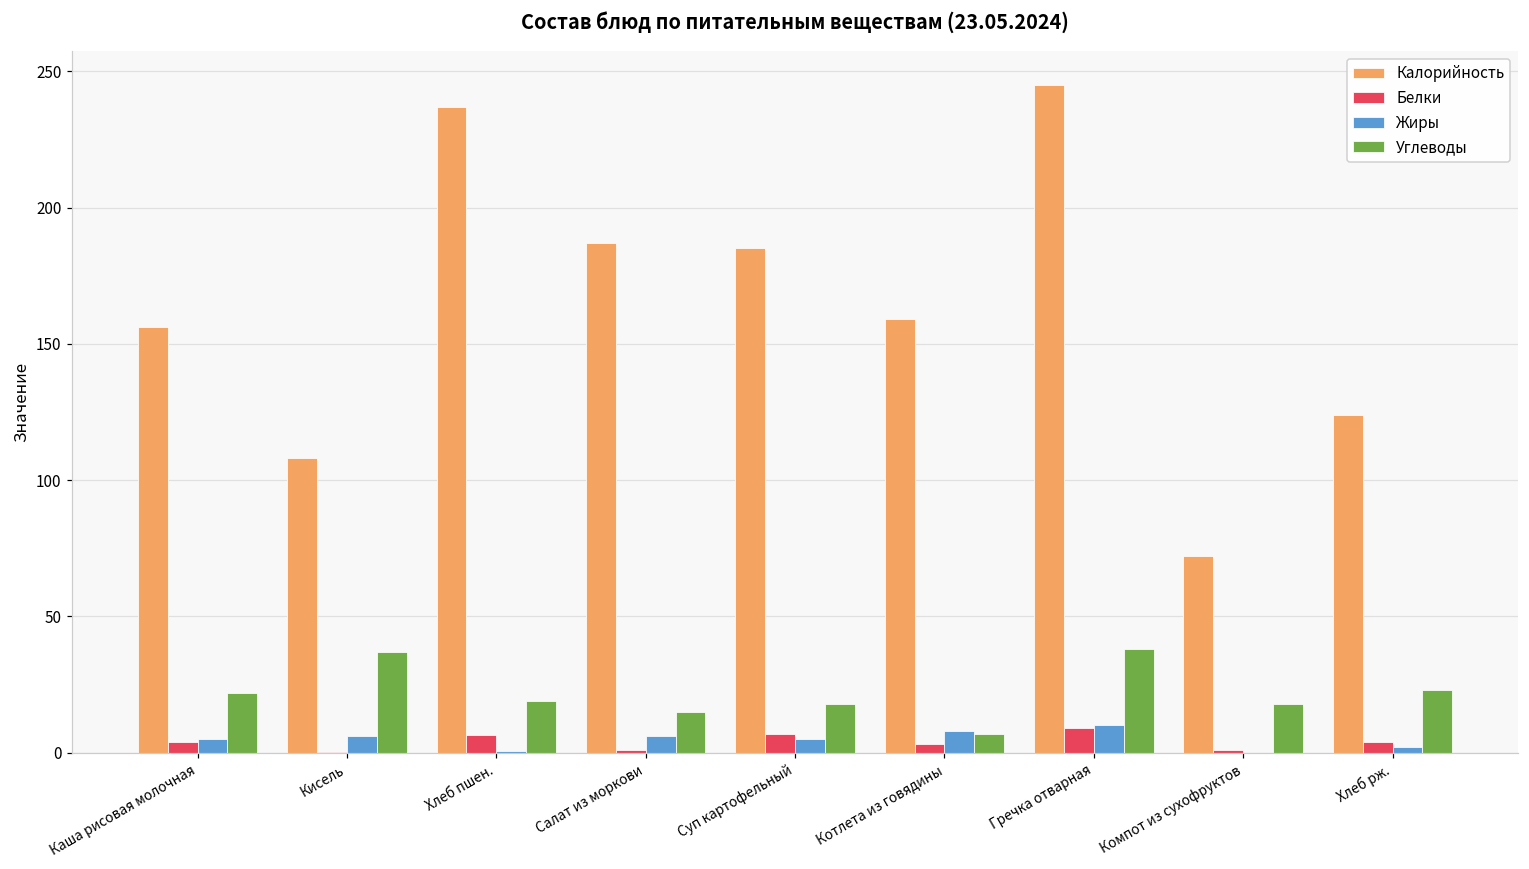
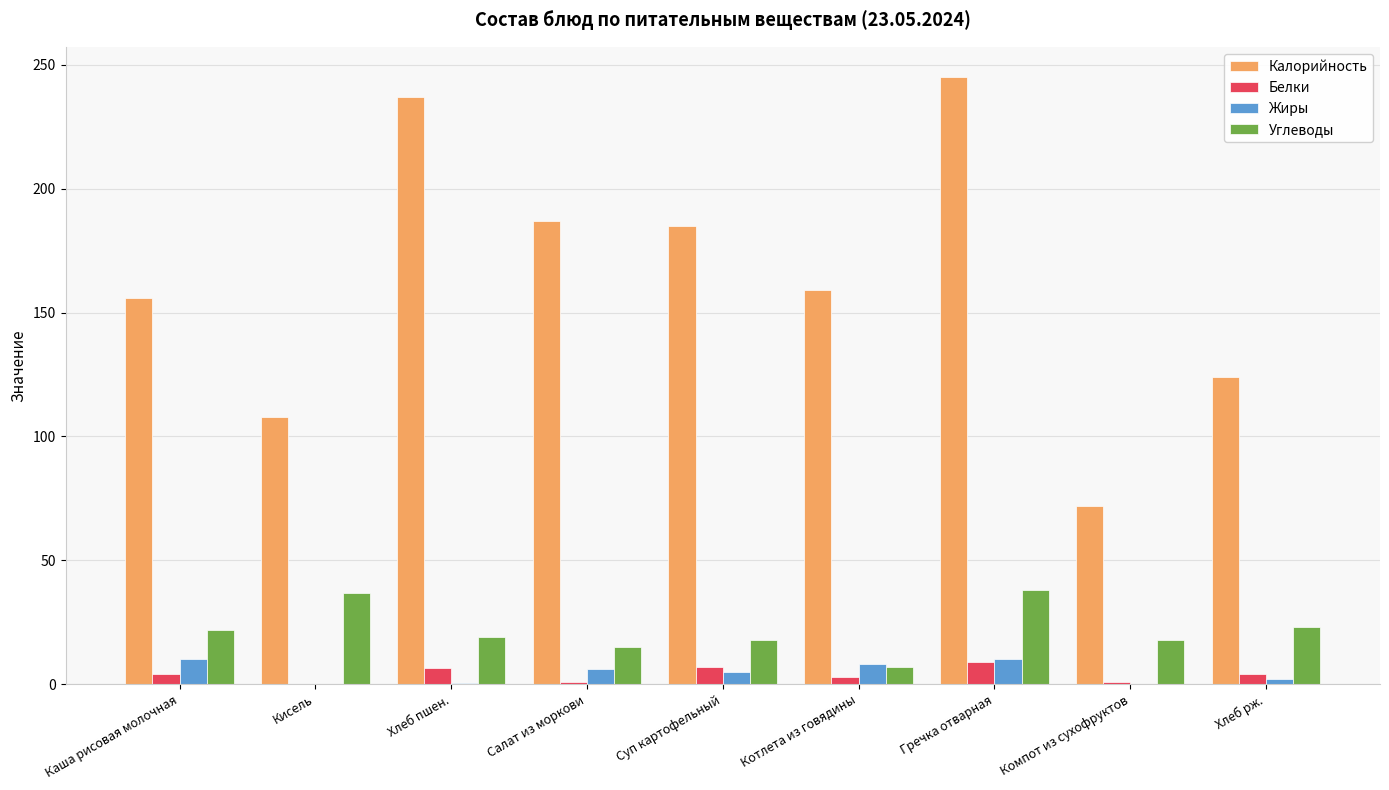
Жиры, Каша рисовая молочная: 5 -> 10
Жиры, Кисель: 6 -> 0
